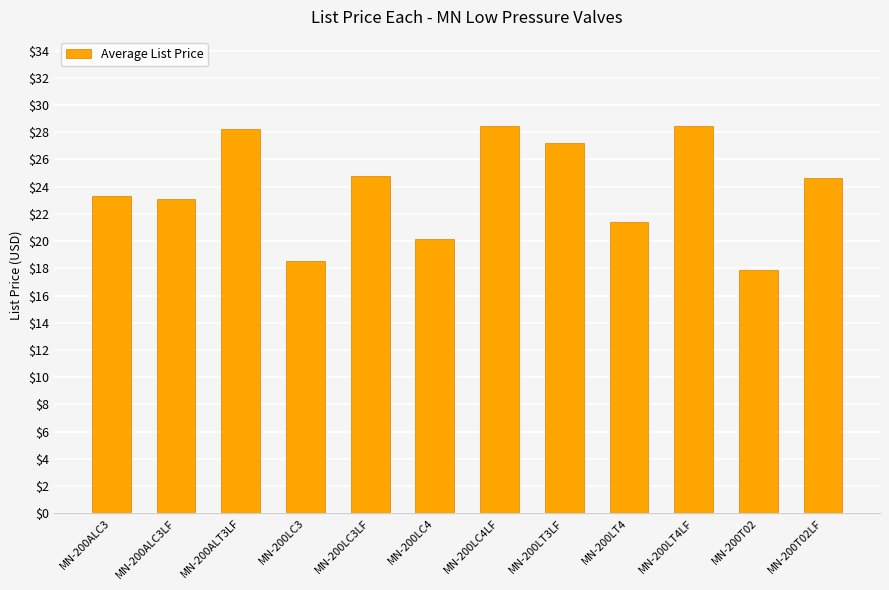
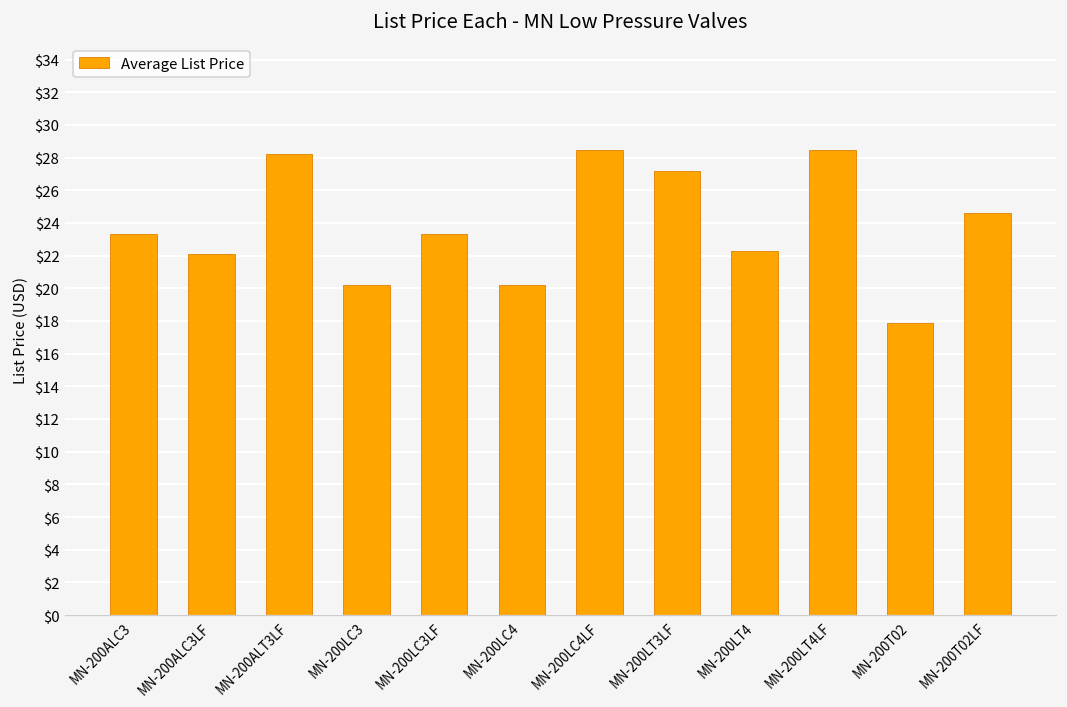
MN-200ALC3LF: $23.1 -> $22.1
MN-200LC3: $18.5 -> $20.2
MN-200LC3LF: $24.8 -> $23.3
MN-200LT4: $21.4 -> $22.3
